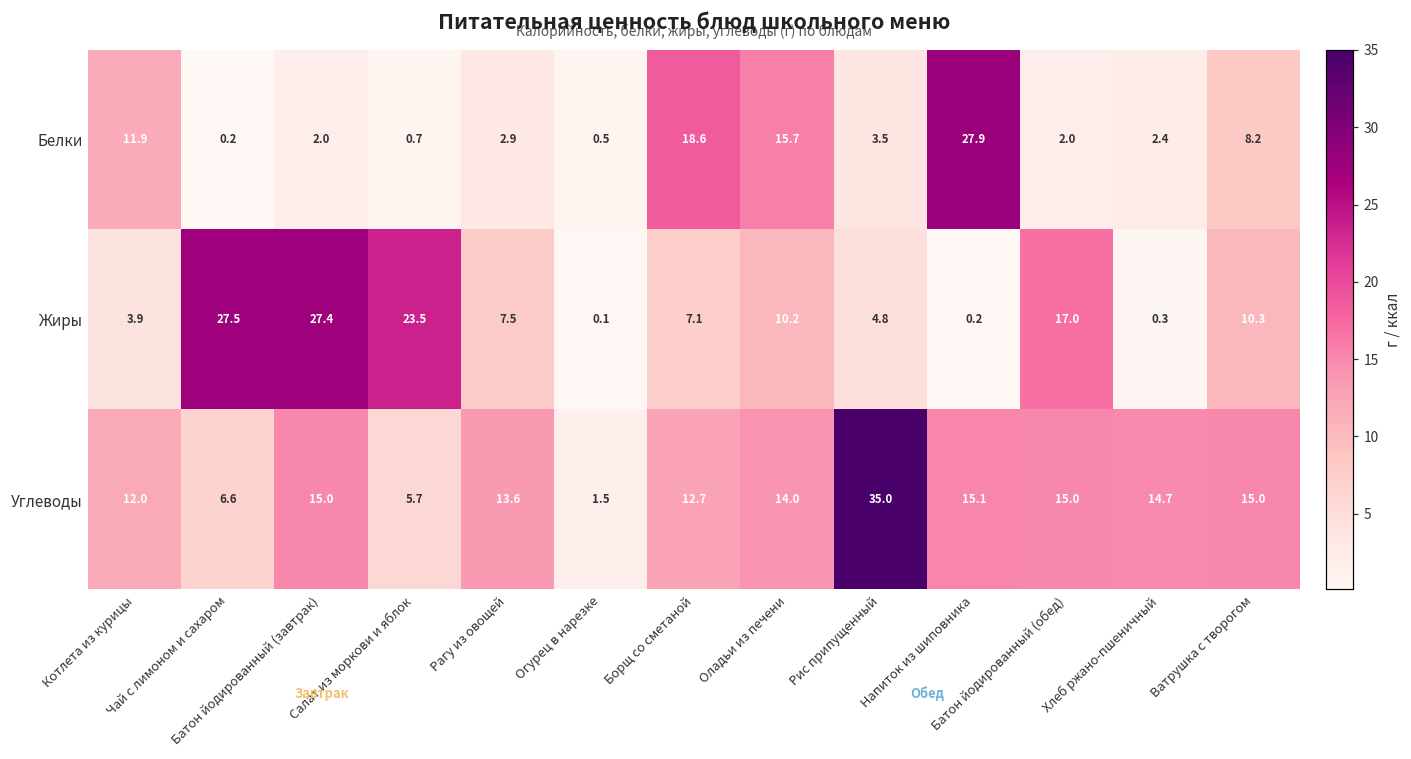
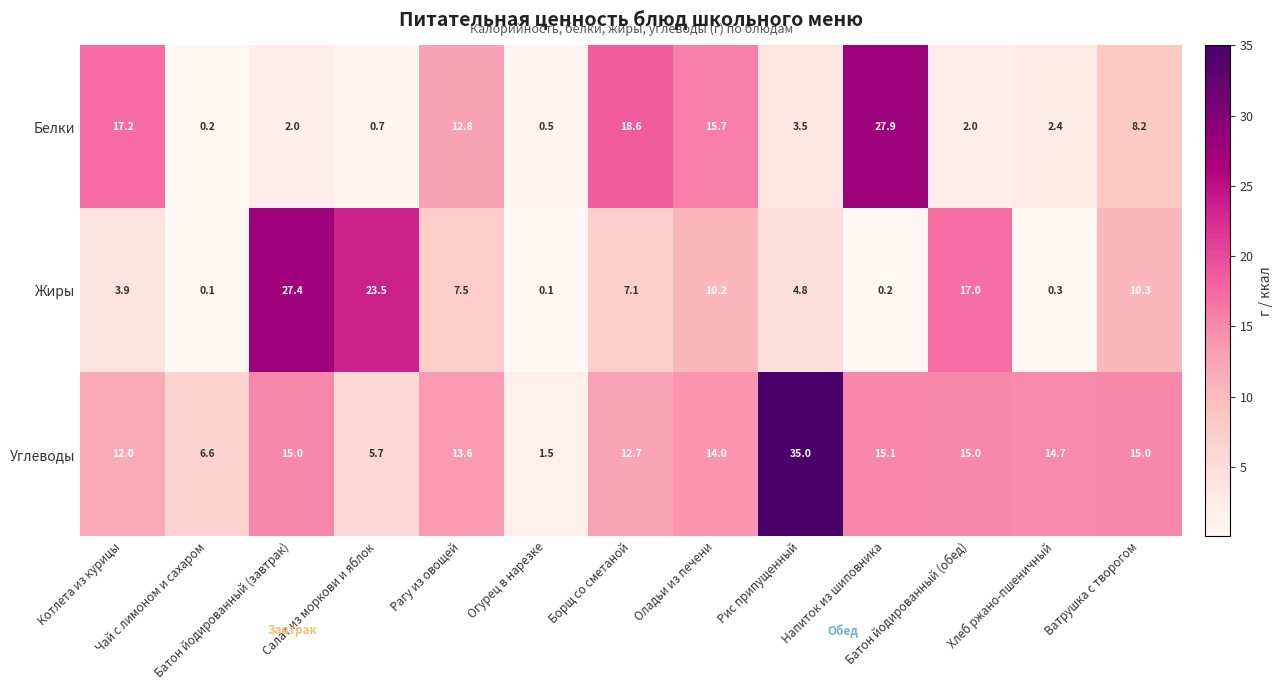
Белки, Котлета из курицы: 11.9 -> 17.2
Белки, Рагу из овощей: 2.9 -> 12.8
Жиры, Чай с лимоном и сахаром: 27.5 -> 0.1
